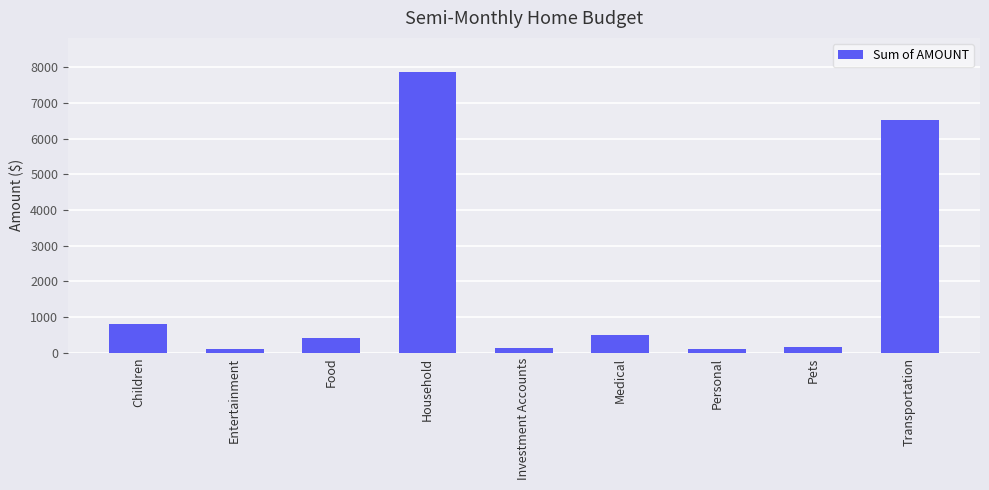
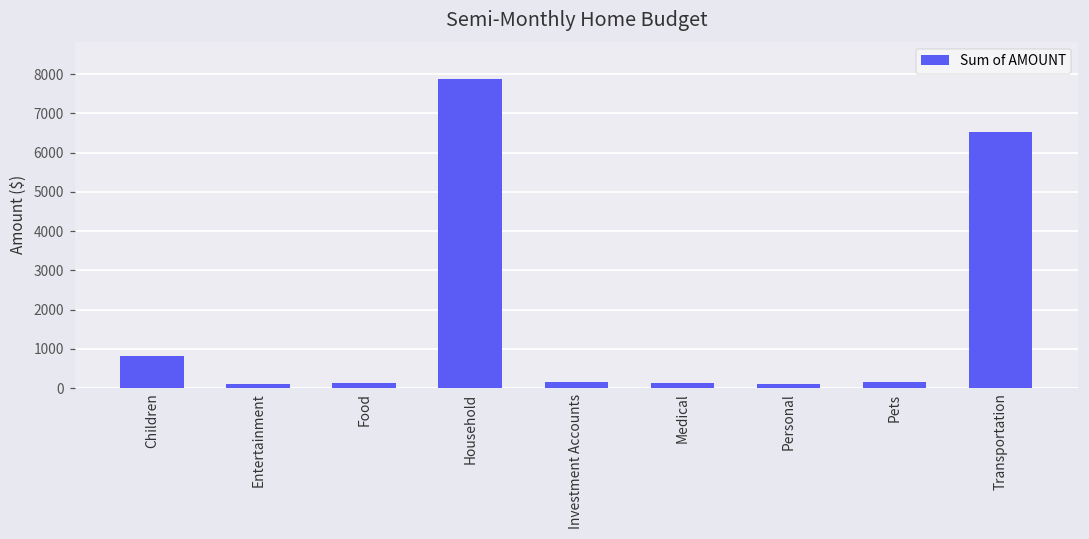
Food: 400 -> 100
Medical: 500 -> 100
